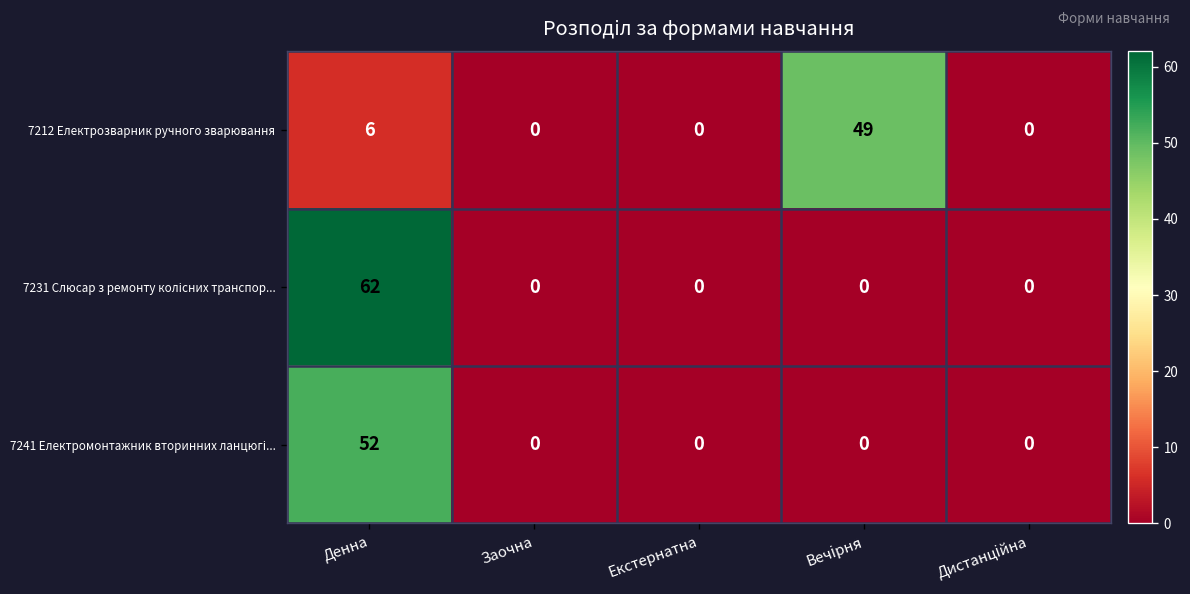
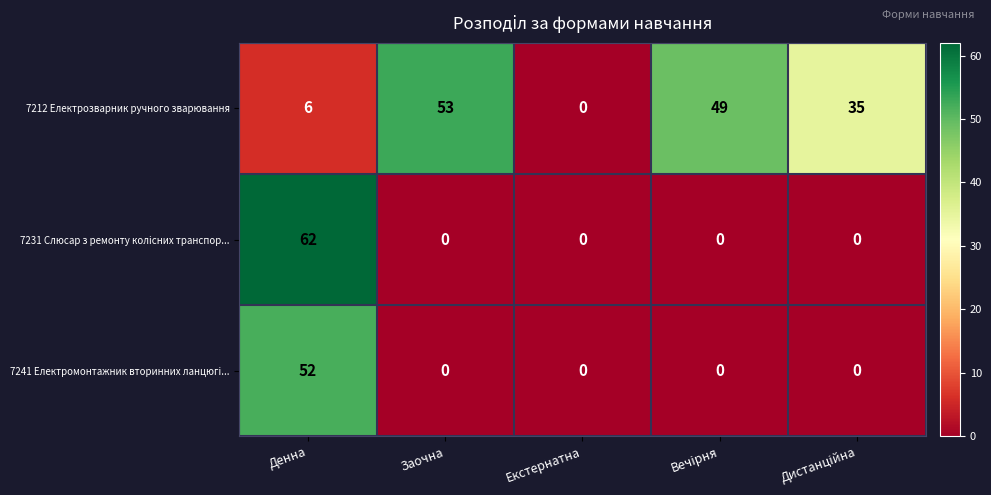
7212 Електрозварник ручного зварювання, Заочна: 0 -> 53
7212 Електрозварник ручного зварювання, Дистанційна: 0 -> 35
